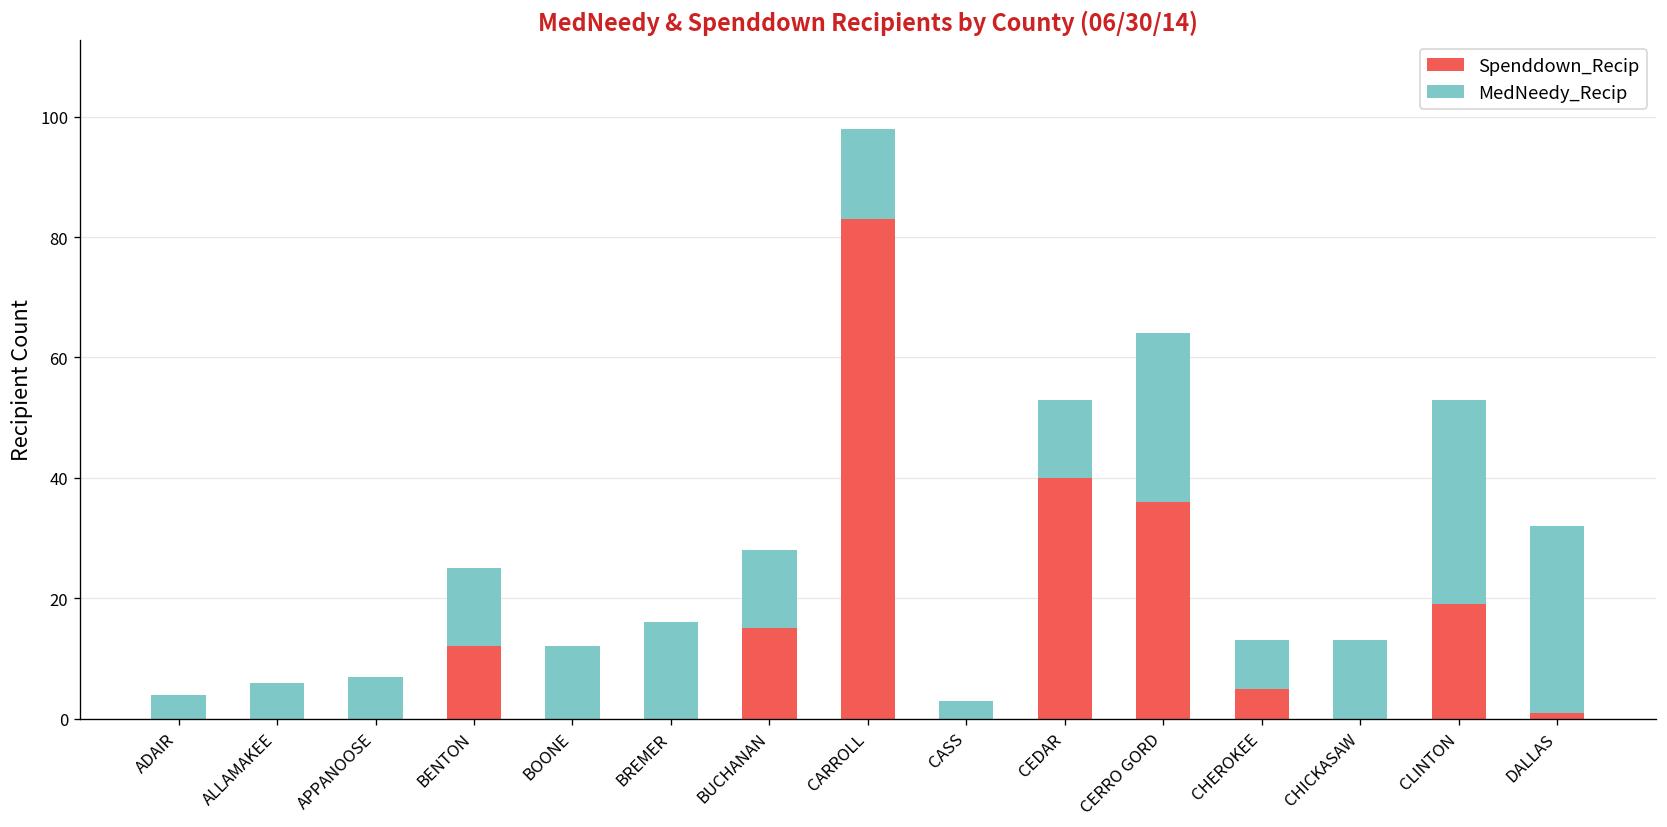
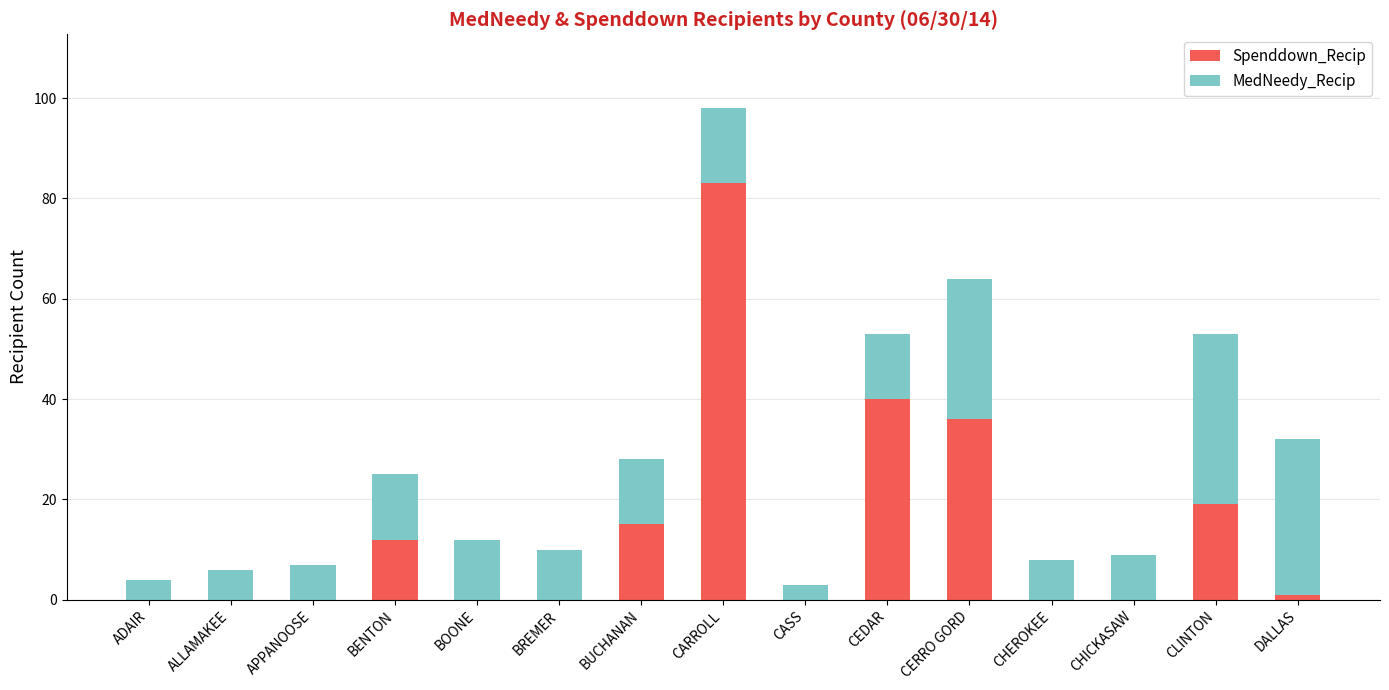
MedNeedy_Recip, BREMER: 16 -> 10
Spenddown_Recip, CHEROKEE: 5 -> 0
MedNeedy_Recip, CHICKASAW: 13 -> 9
